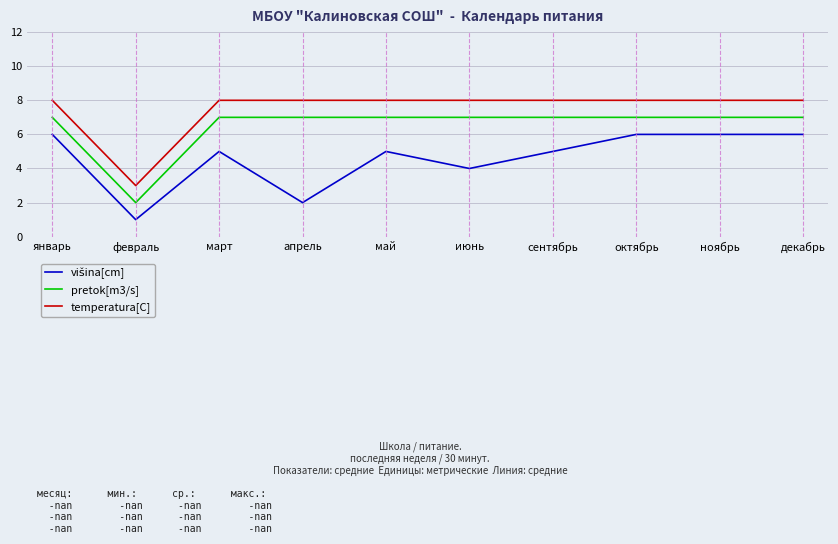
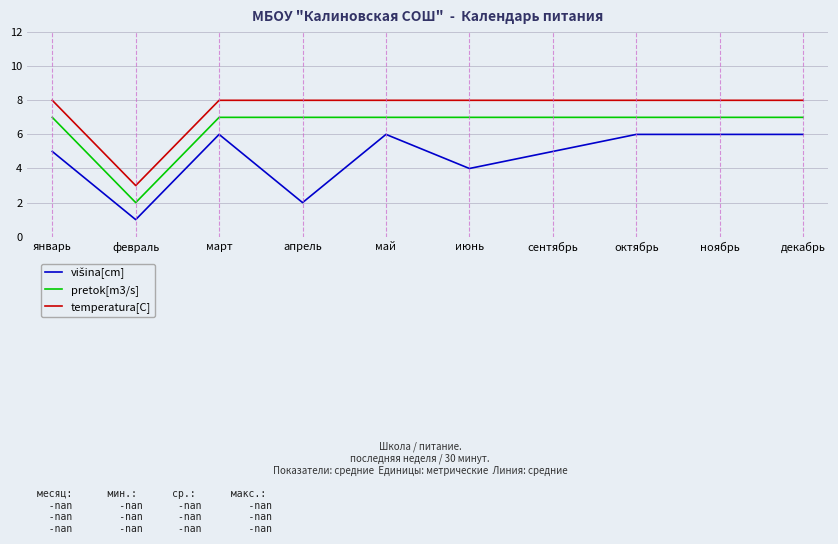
višina[cm], январь: 6 -> 5
višina[cm], март: 5 -> 6
višina[cm], май: 5 -> 6
